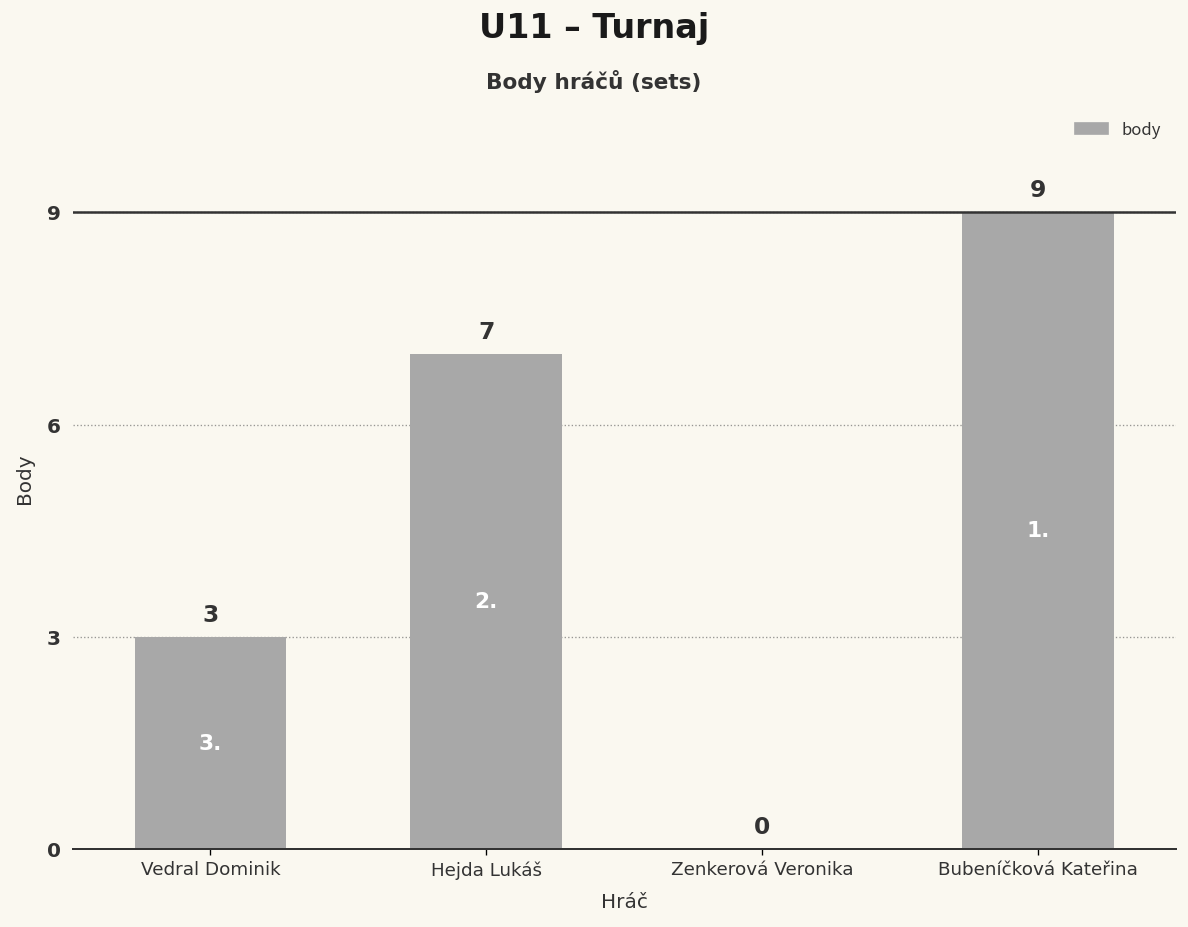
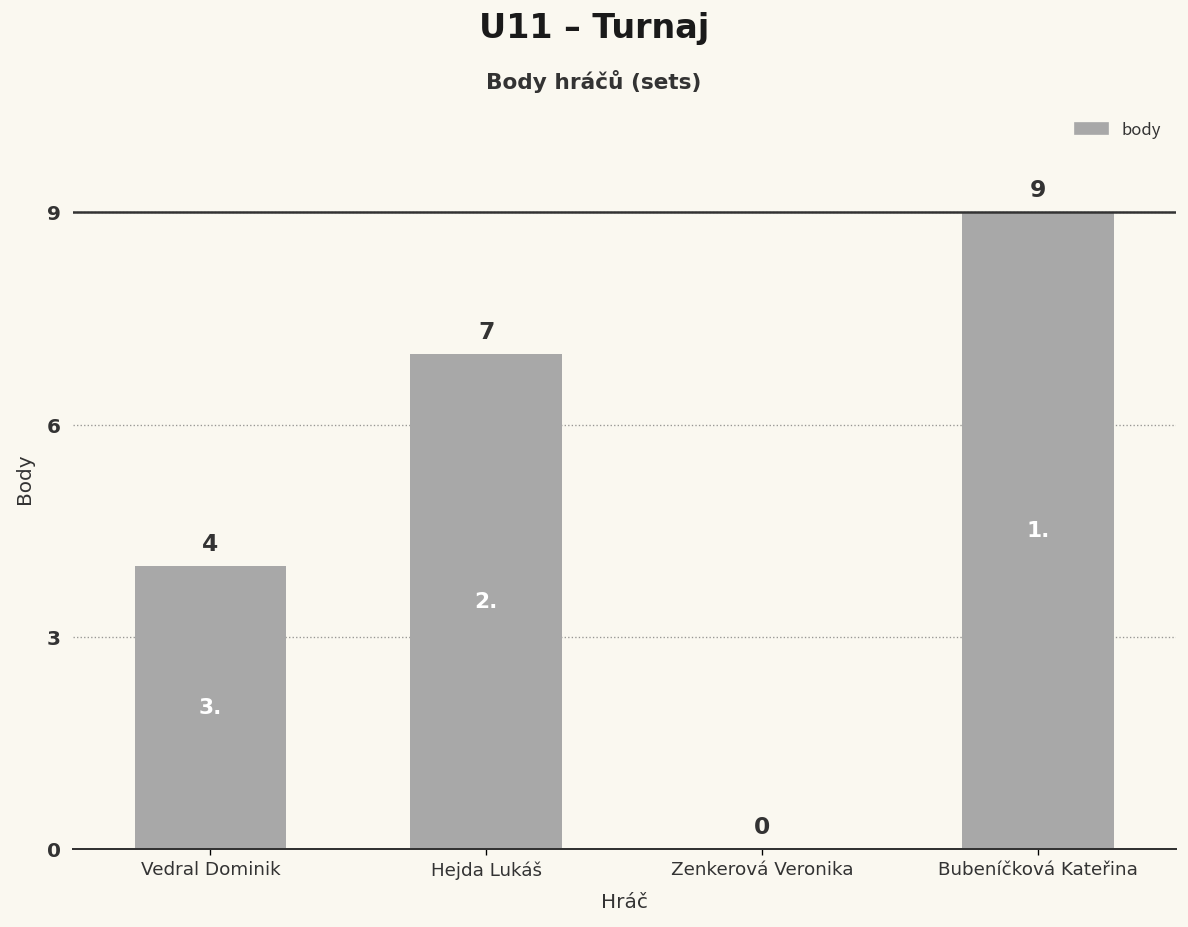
Vedral Dominik: 3 -> 4
